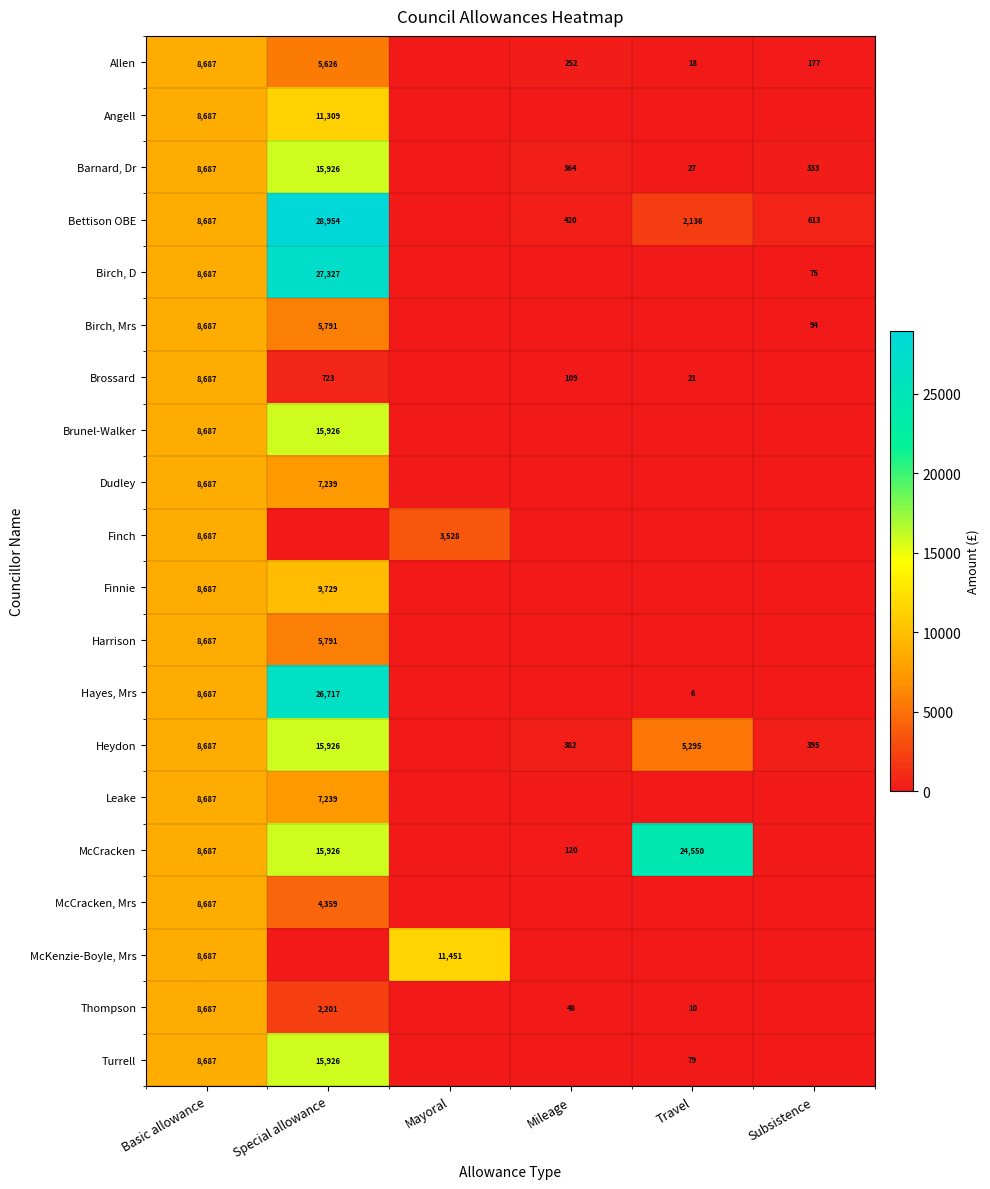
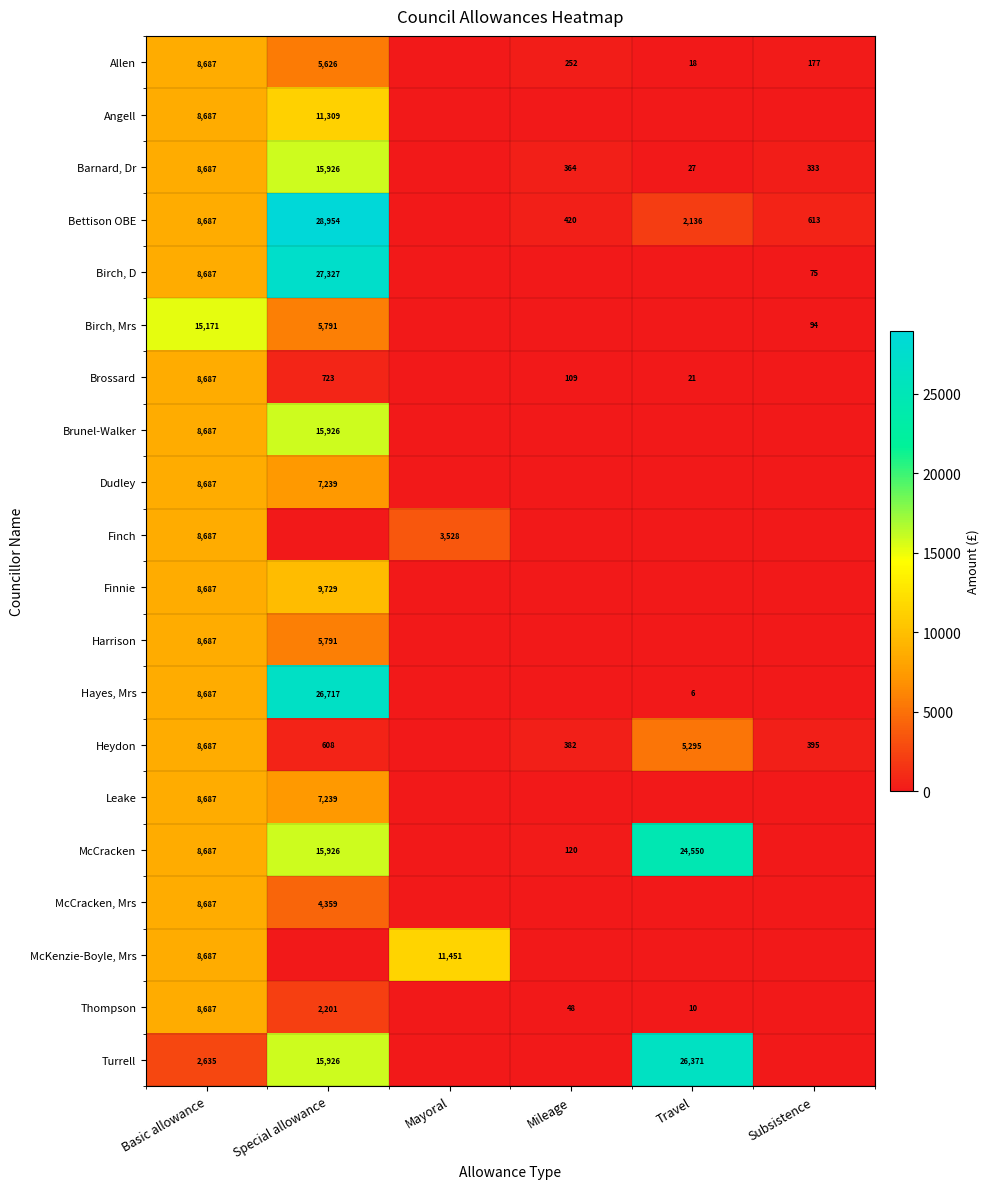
Birch, Mrs, Basic allowance: 8,687 -> 15,171
Heydon, Special allowance: 15,926 -> 608
Turrell, Basic allowance: 8,687 -> 2,635
Turrell, Travel: 79 -> 26,371
